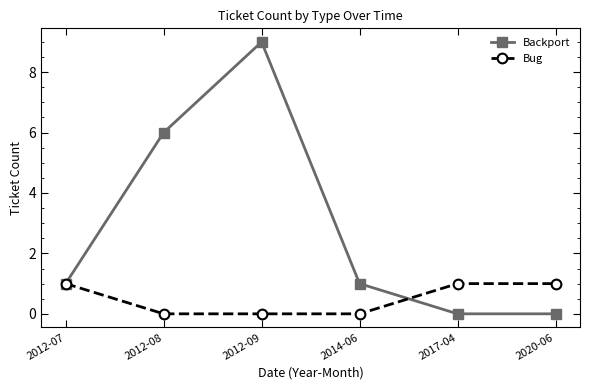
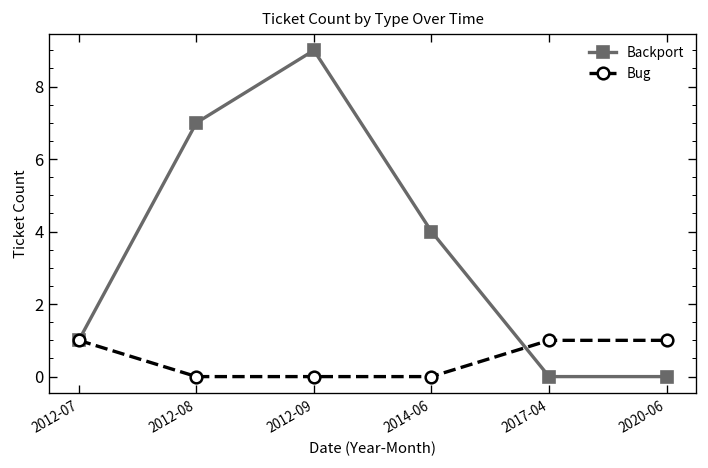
Backport, 2012-08: 6 -> 7
Backport, 2014-06: 1 -> 4
